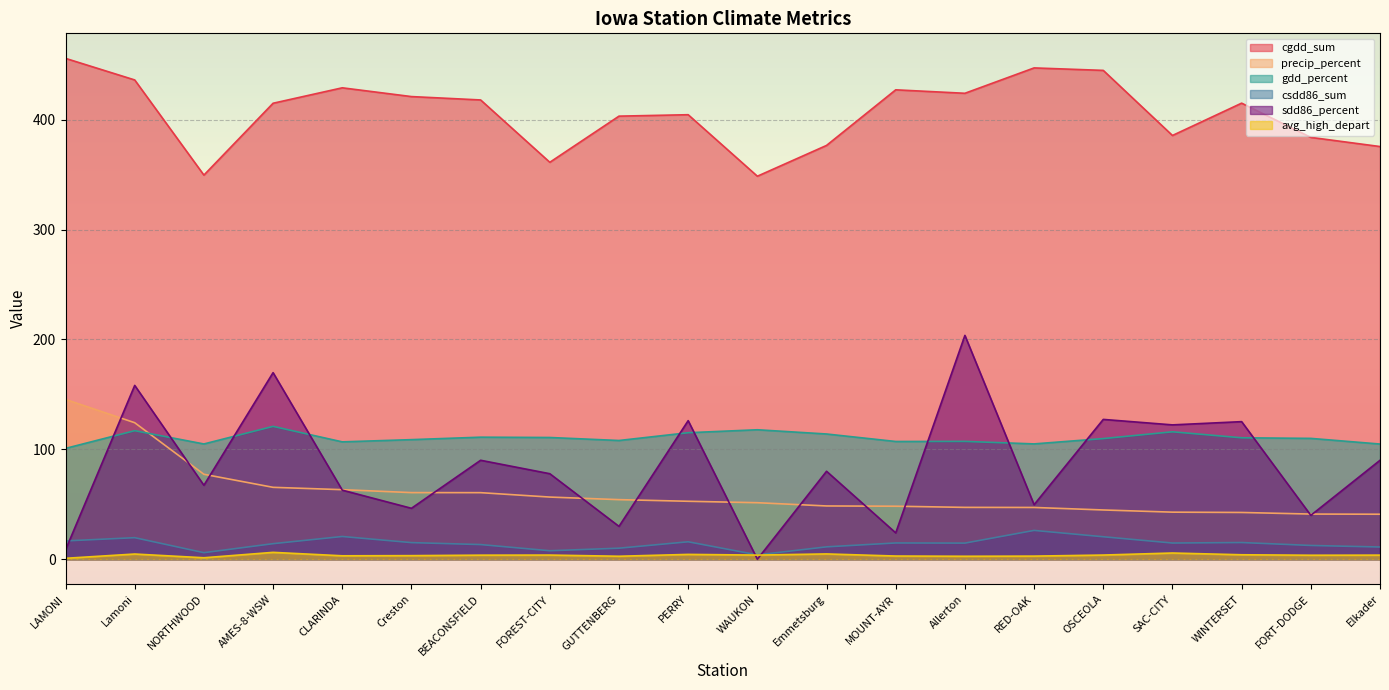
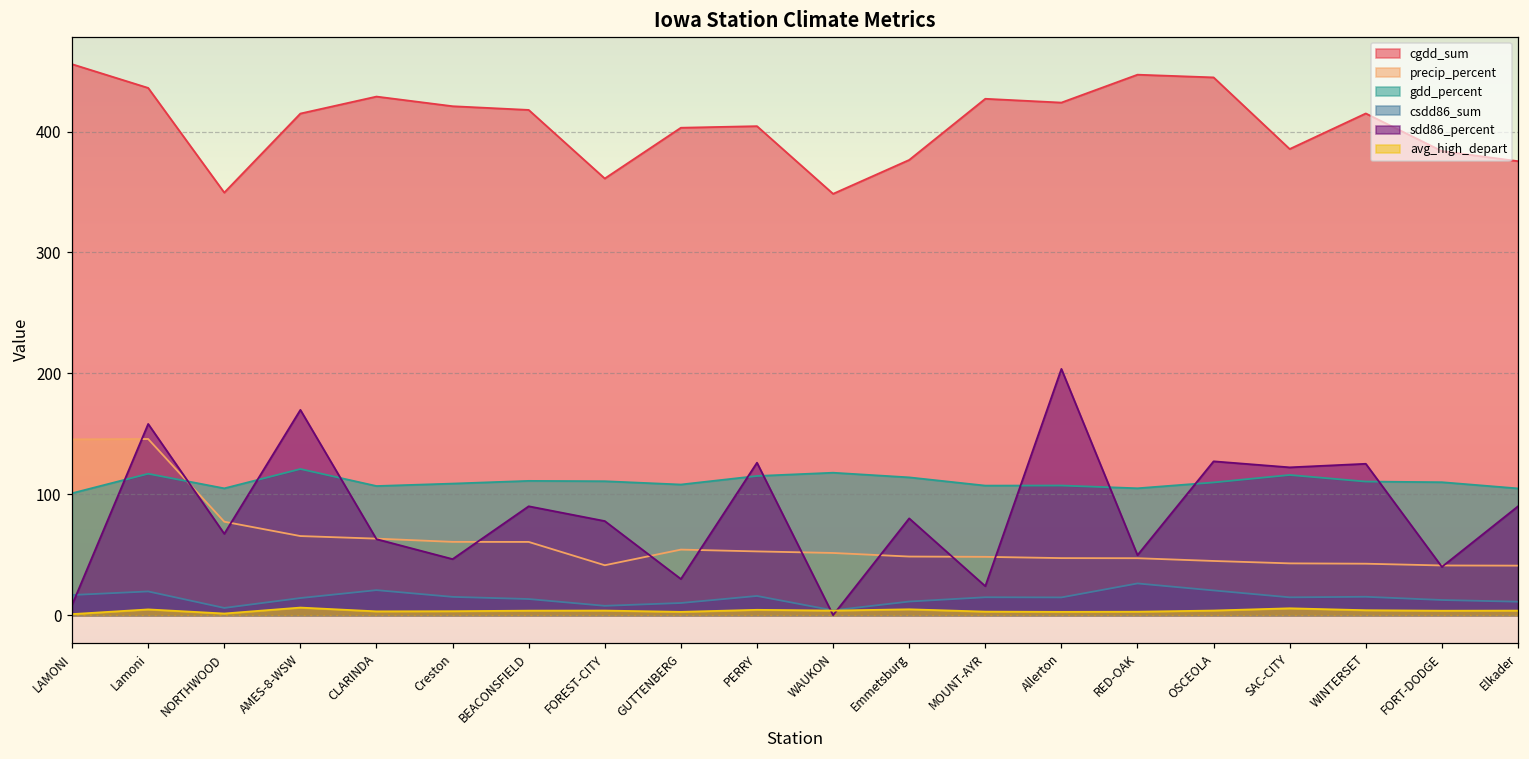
precip_percent, Lamoni: 124 -> 146
precip_percent, FOREST-CITY: 57 -> 41
